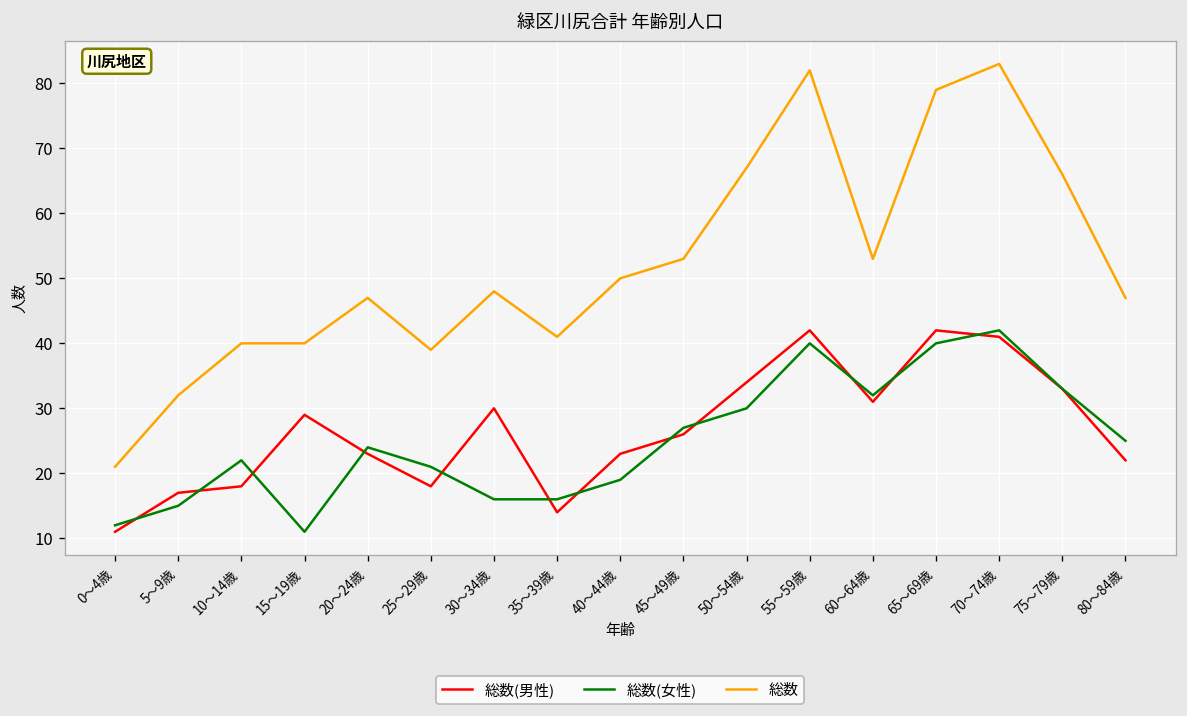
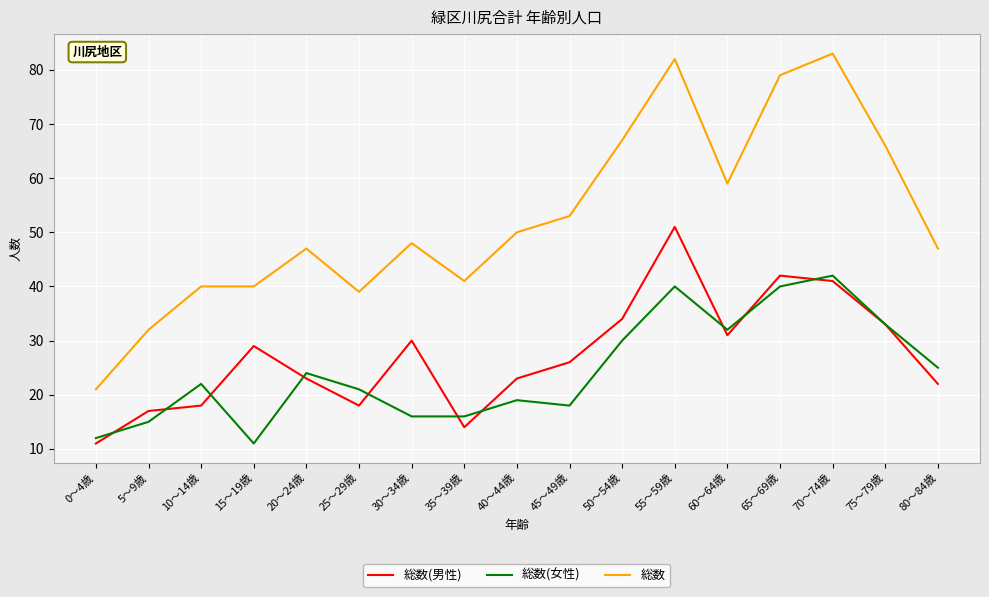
総数(女性), 45～49歳: 27 -> 18
総数(男性), 55～59歳: 42 -> 51
総数, 60～64歳: 53 -> 59
